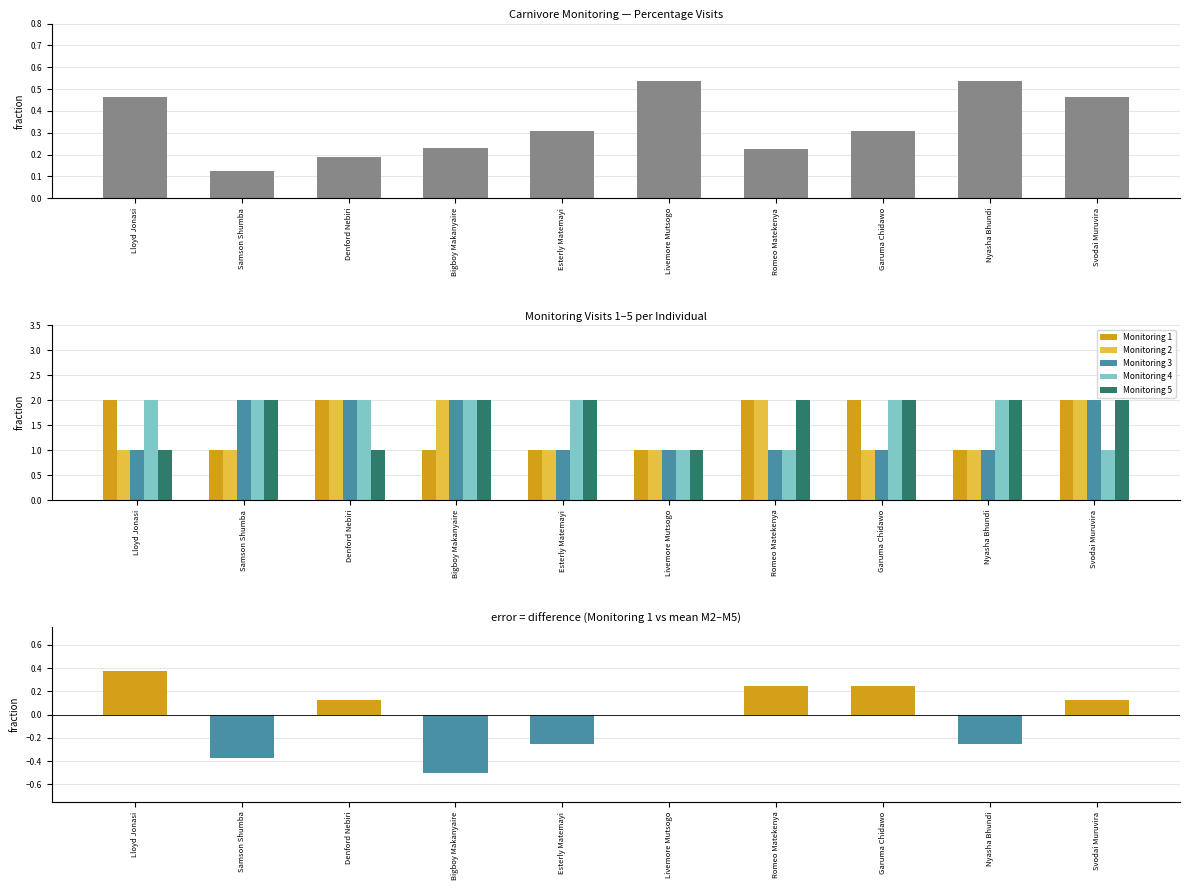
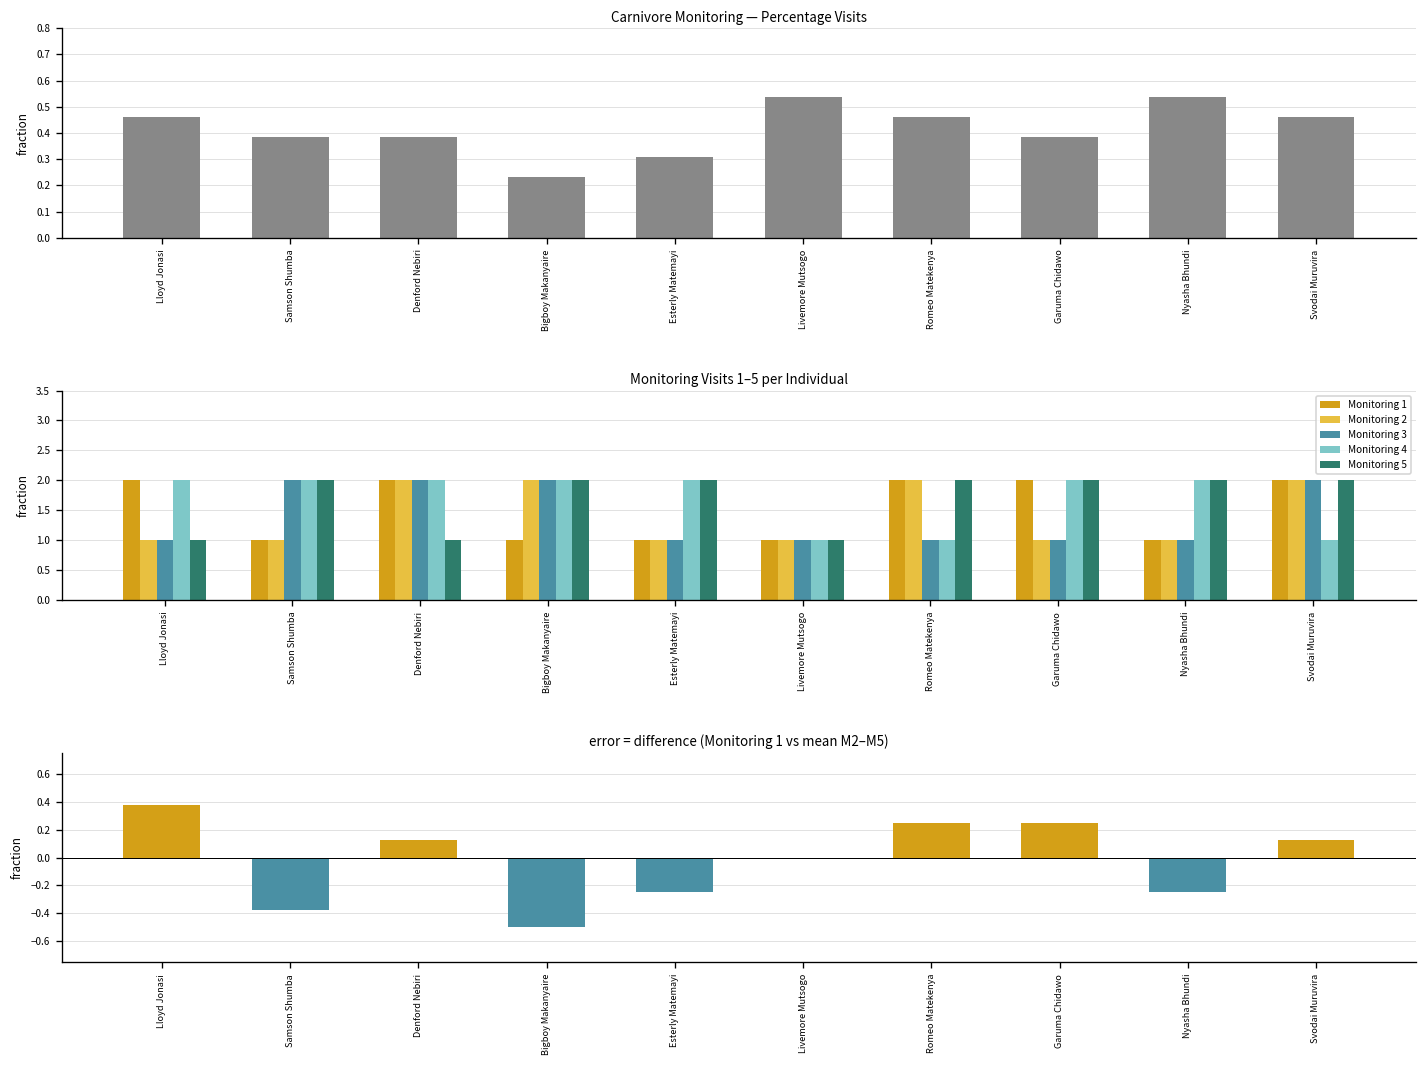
Carnivore Monitoring — Percentage Visits, Samson Shumba: 0.12 -> 0.39
Carnivore Monitoring — Percentage Visits, Denford Nebiri: 0.19 -> 0.39
Carnivore Monitoring — Percentage Visits, Romeo Matekenya: 0.22 -> 0.46
Carnivore Monitoring — Percentage Visits, Garuma Chidawo: 0.31 -> 0.39
